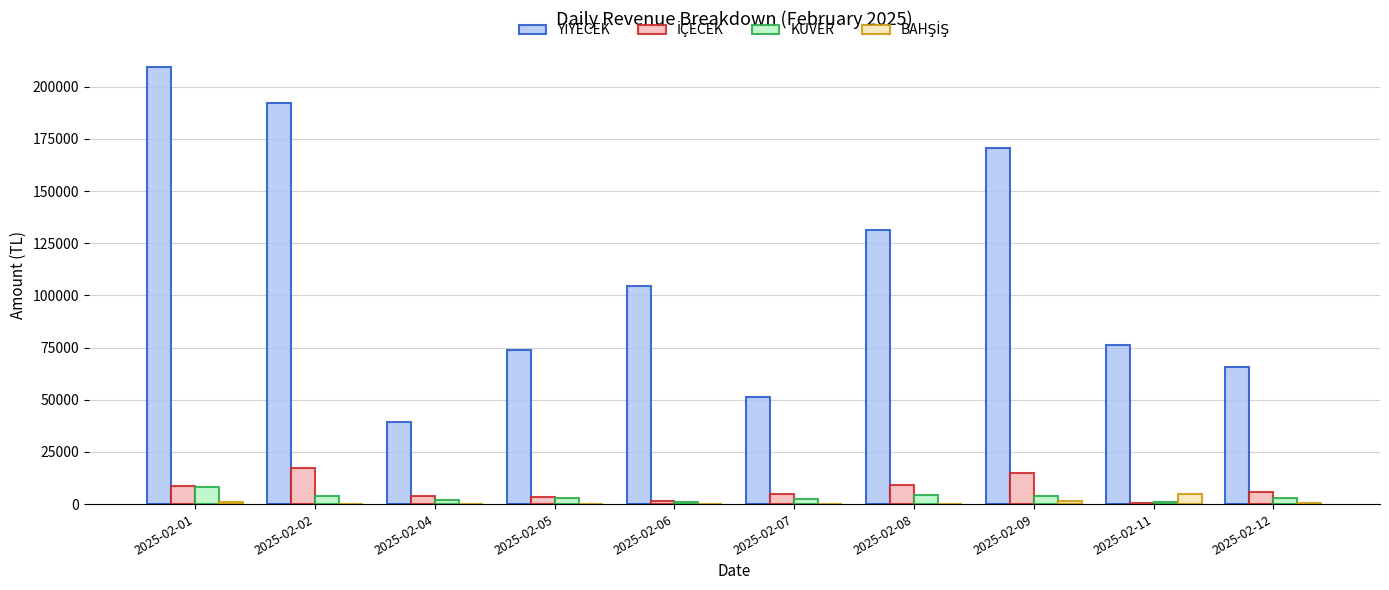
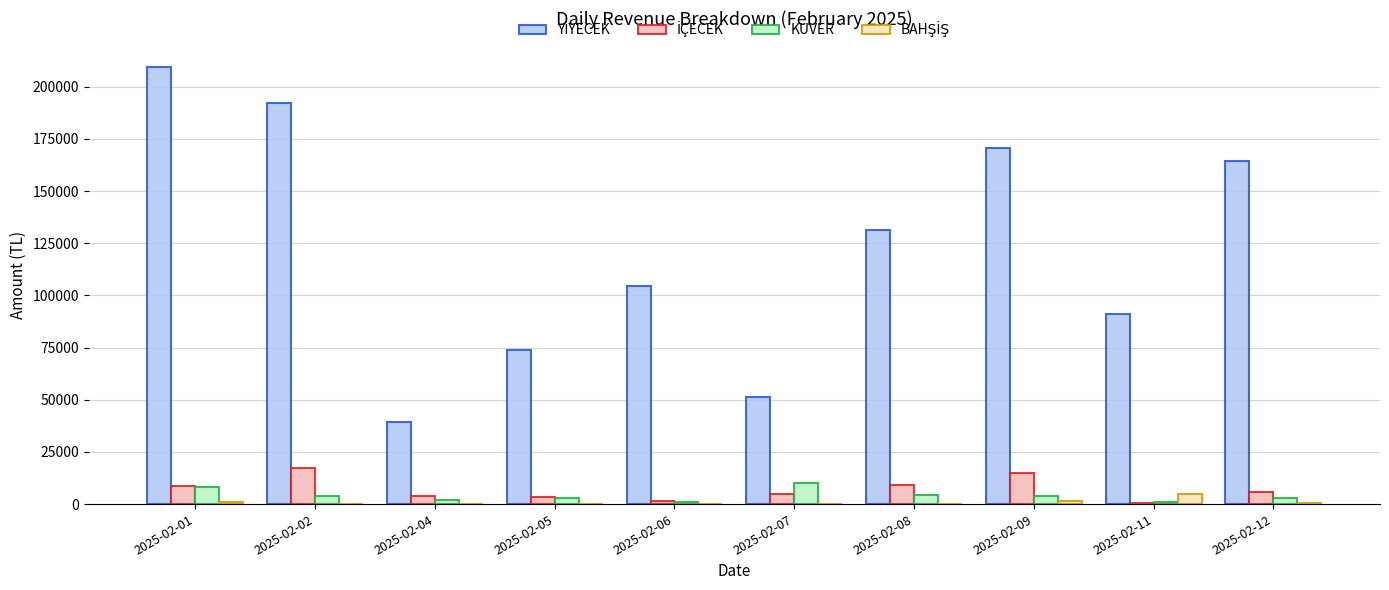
KUVER, 2025-02-07: 2000 -> 10000
YİYECEK, 2025-02-11: 76000 -> 91000
YİYECEK, 2025-02-12: 66000 -> 165000
